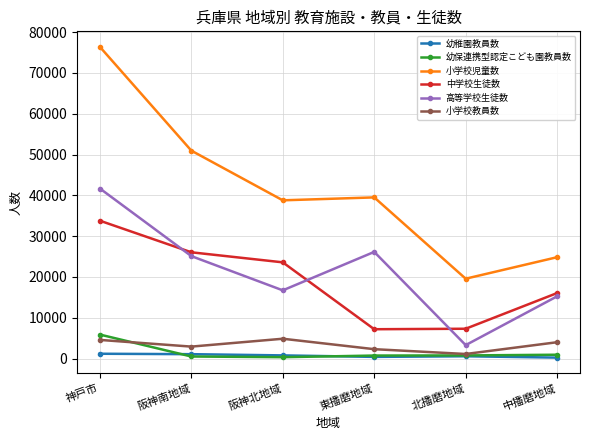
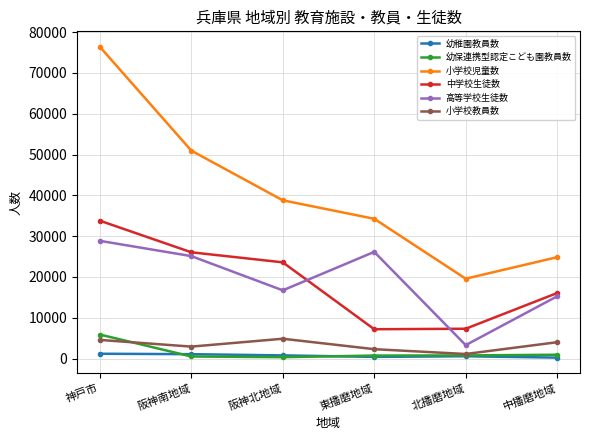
高等学校生徒数, 神戸市: 42000 -> 29000
小学校児童数, 東播磨地域: 40000 -> 34000
